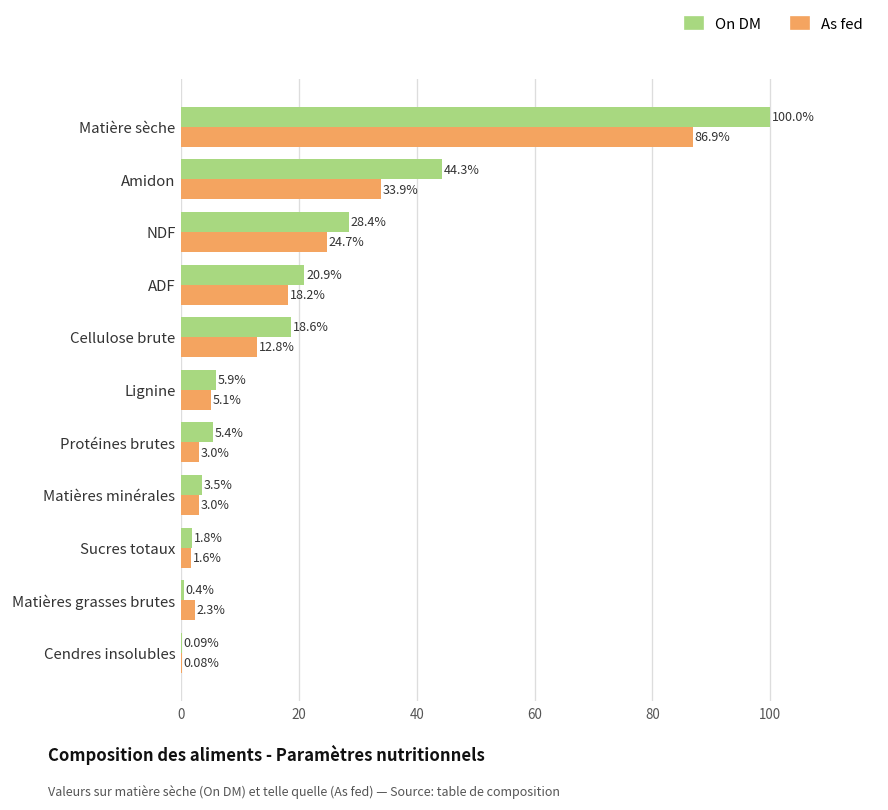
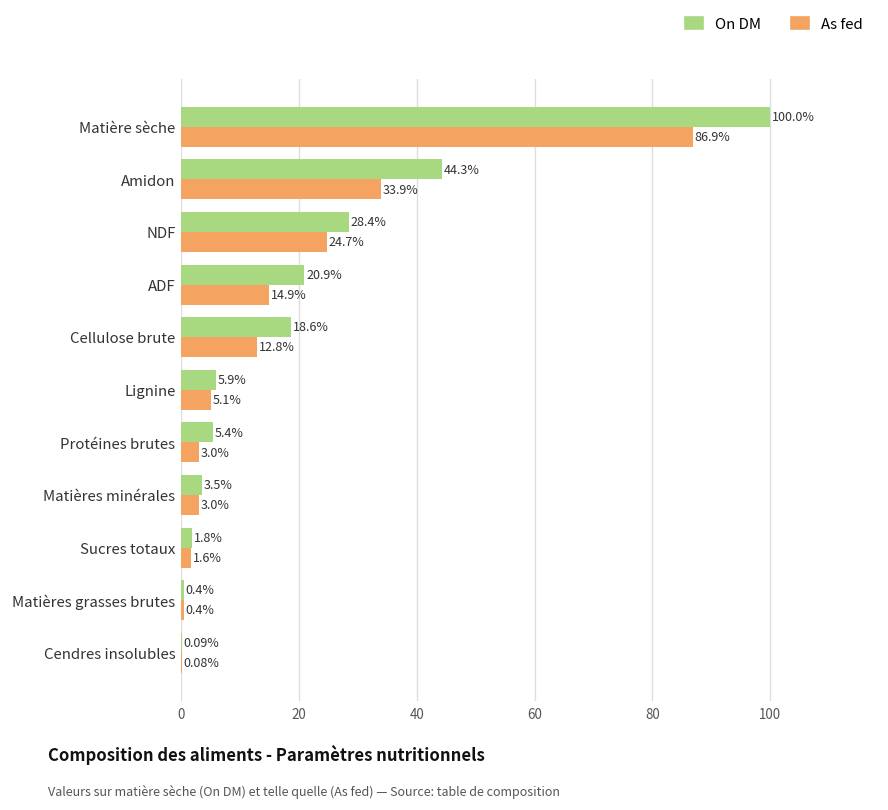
As fed, ADF: 18.2% -> 14.9%
As fed, Matières grasses brutes: 2.3% -> 0.4%
